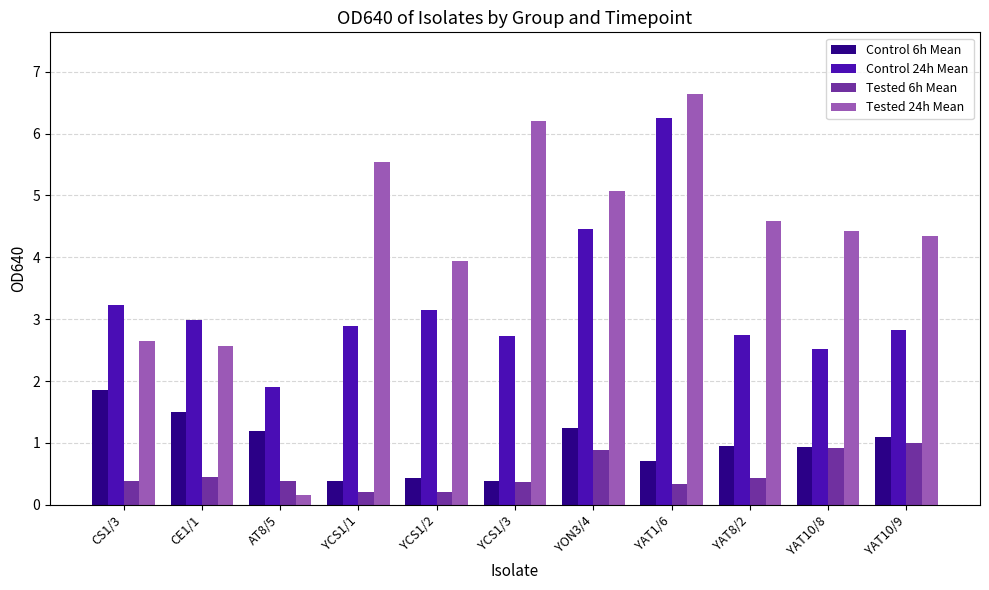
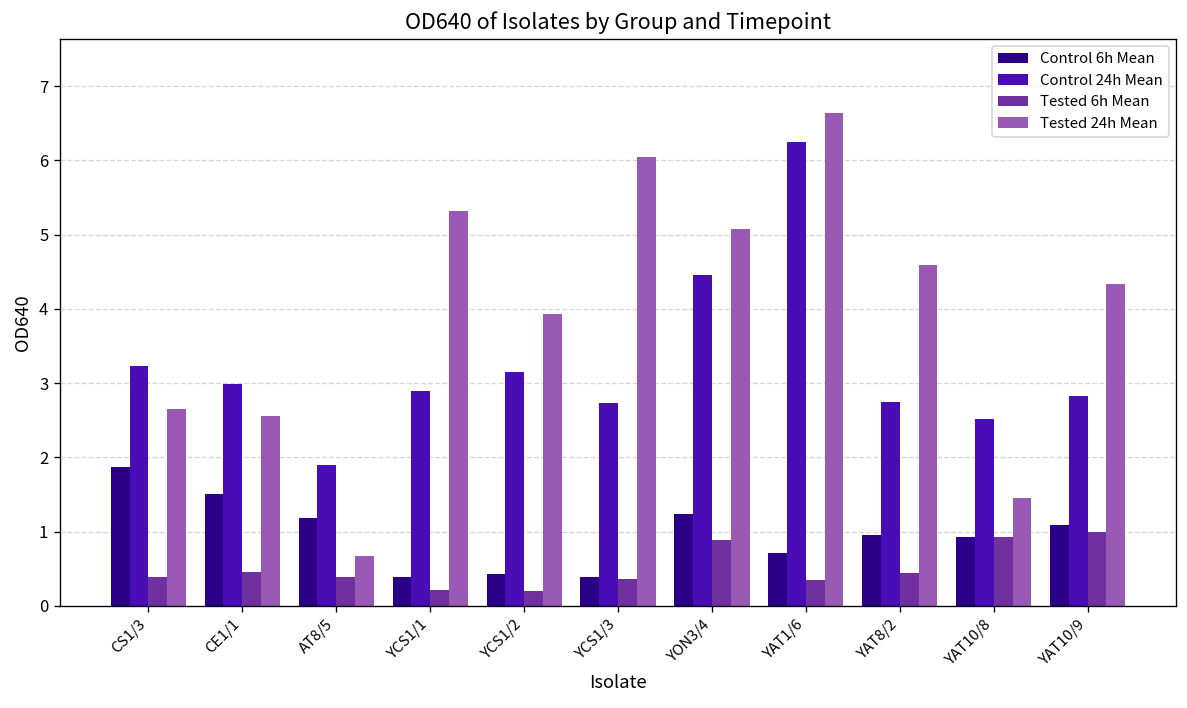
Tested 24h Mean, AT8/5: 0.2 -> 0.7
Tested 24h Mean, YCS1/1: 5.5 -> 5.3
Tested 24h Mean, YCS1/3: 6.2 -> 6.0
Tested 24h Mean, YAT10/8: 4.4 -> 1.5
